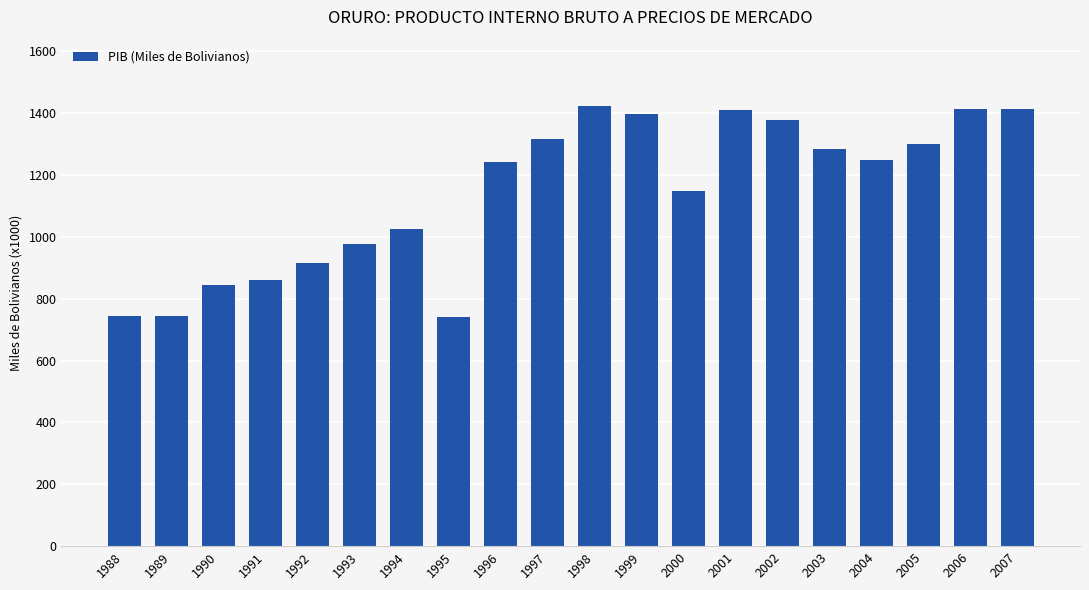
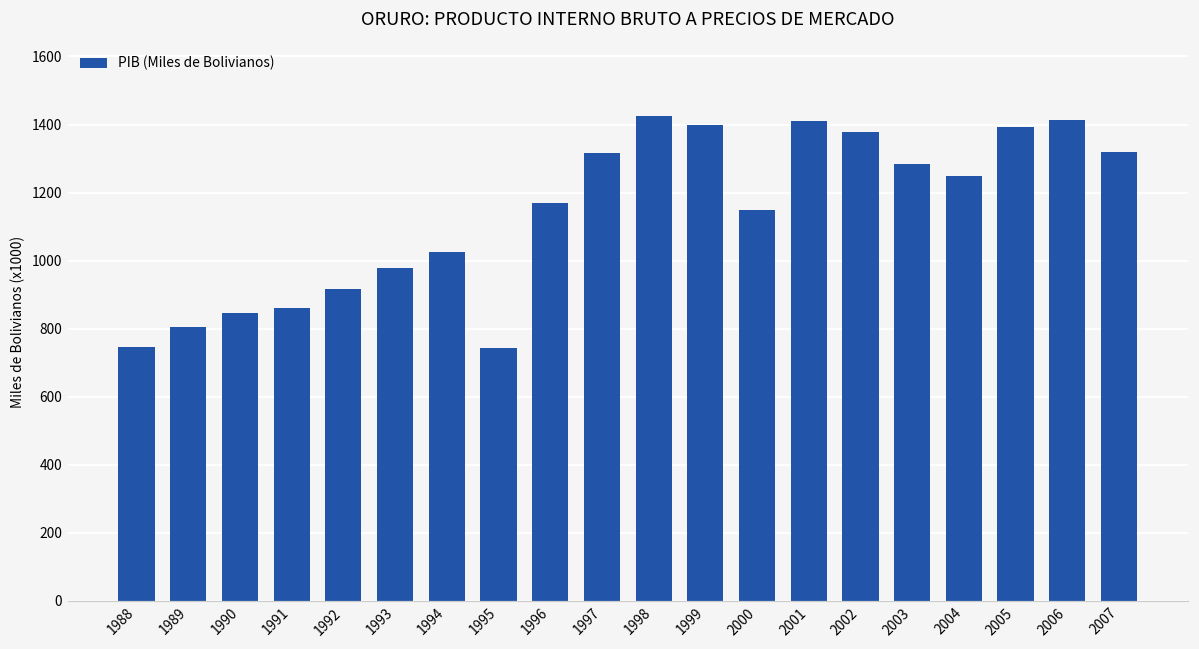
1989: 750 -> 800
1996: 1240 -> 1170
2005: 1300 -> 1390
2007: 1410 -> 1320
